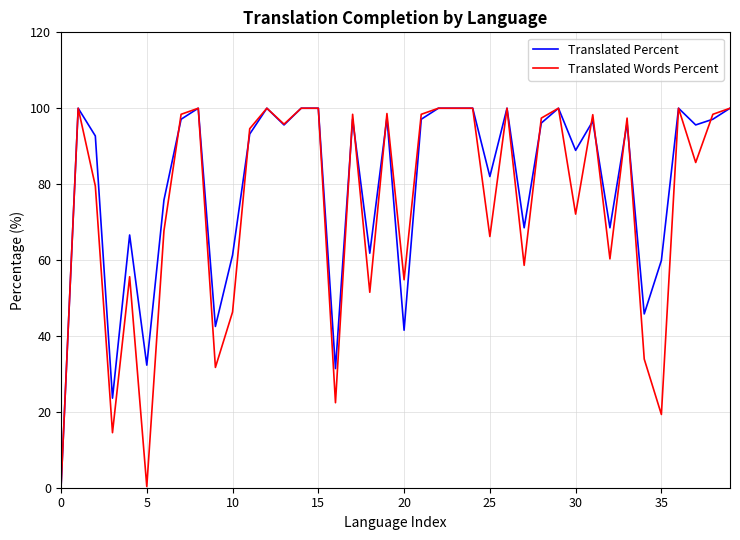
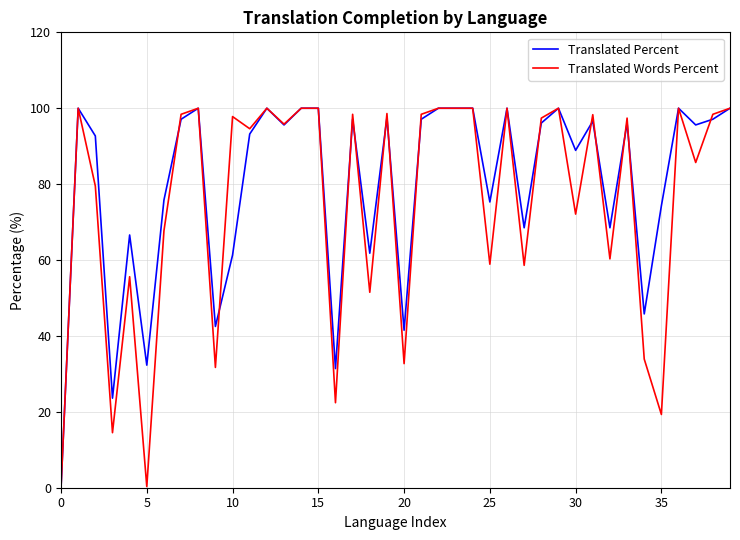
Translated Words Percent, 10: 46 -> 98
Translated Words Percent, 20: 55 -> 33
Translated Percent, 25: 82 -> 75
Translated Words Percent, 25: 66 -> 59
Translated Percent, 35: 60 -> 74
